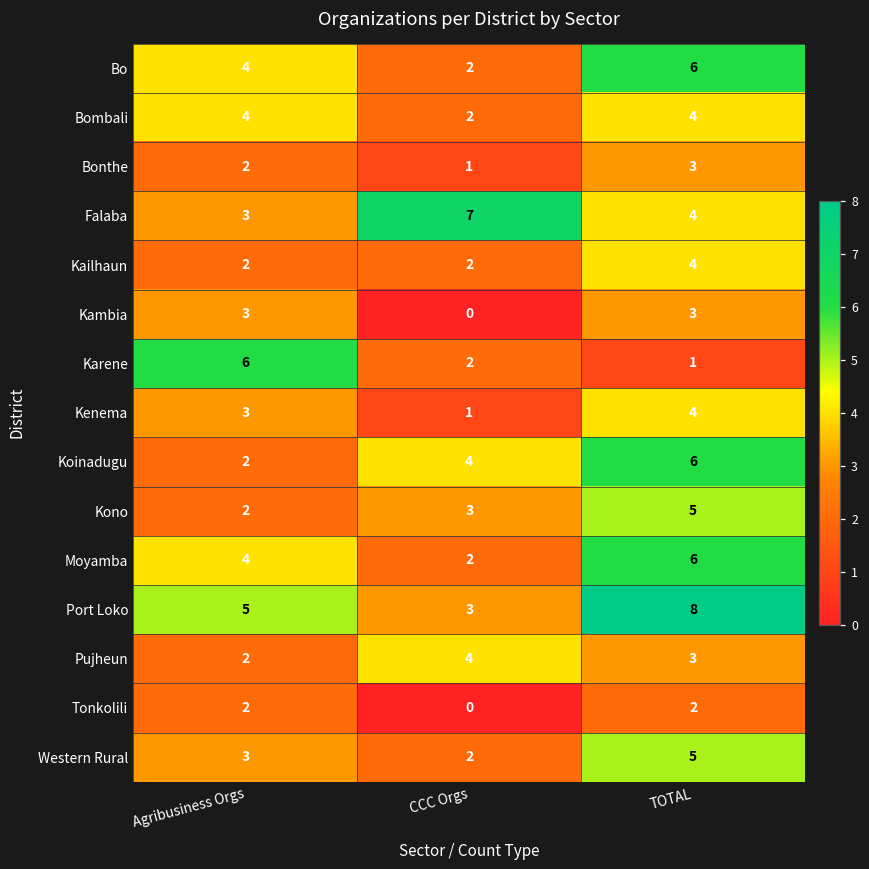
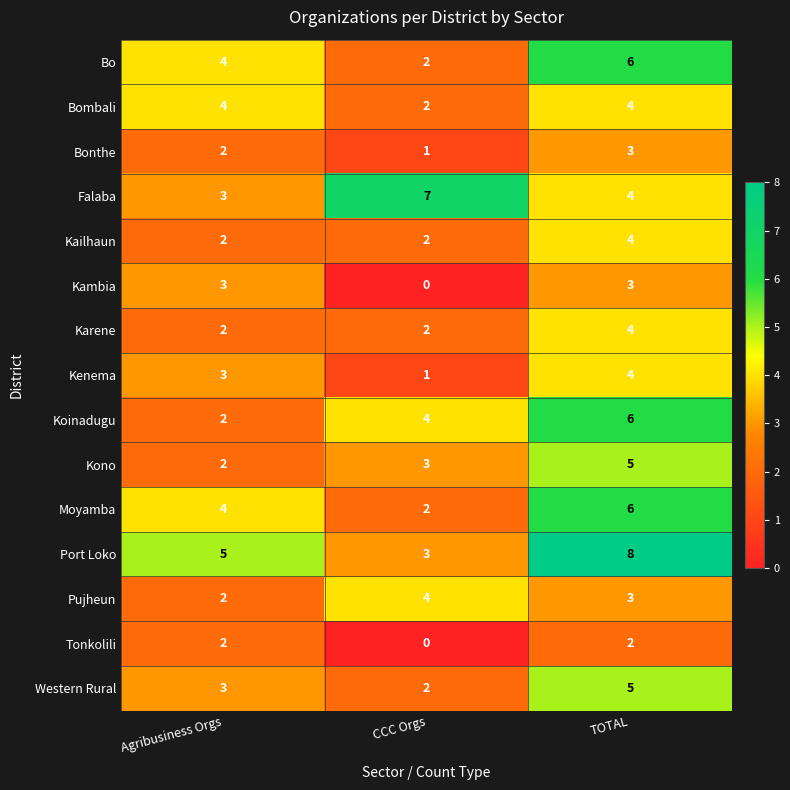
Karene, Agribusiness Orgs: 6 -> 2
Karene, TOTAL: 1 -> 4
